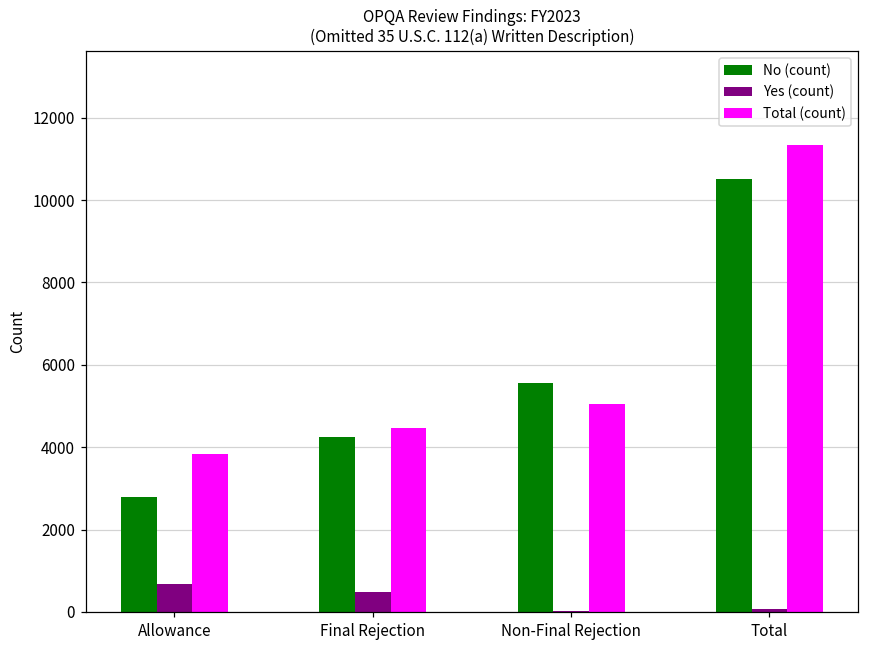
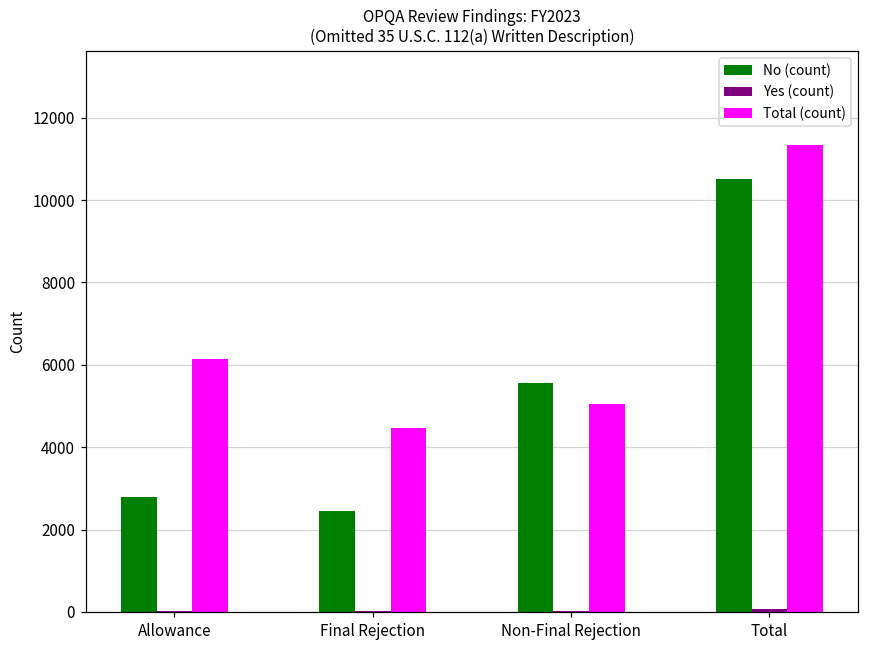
Yes (count), Allowance: 700 -> 0
Total (count), Allowance: 3800 -> 6100
No (count), Final Rejection: 4300 -> 2500
Yes (count), Final Rejection: 500 -> 0
